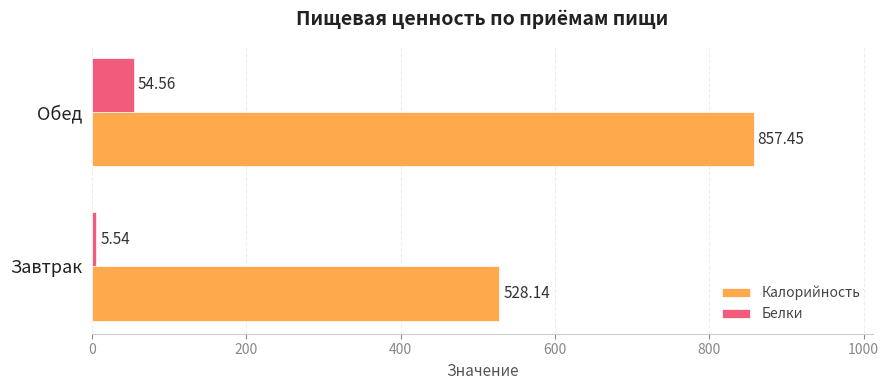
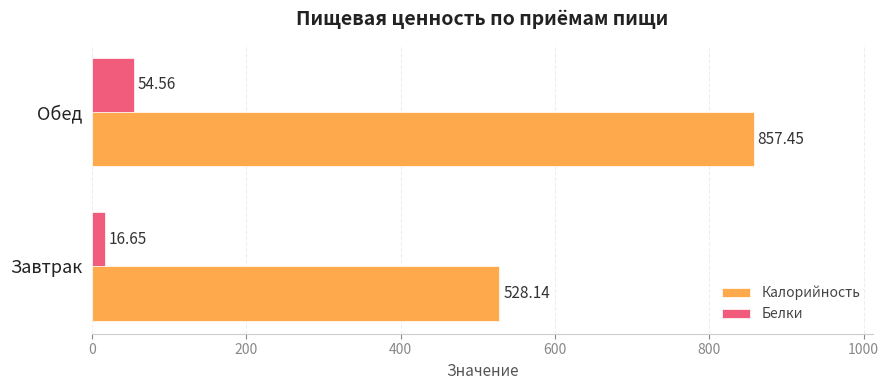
Белки, Завтрак: 5.54 -> 16.65
